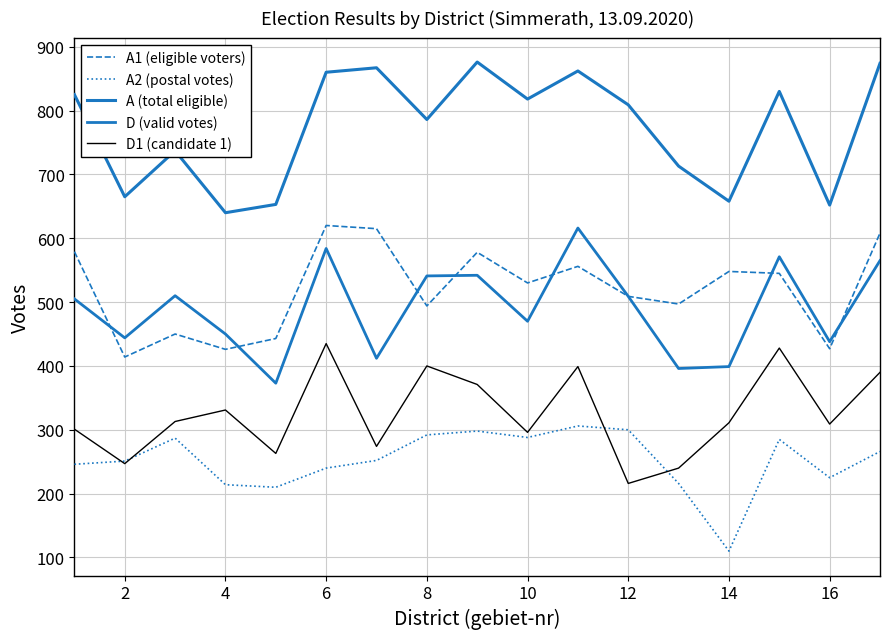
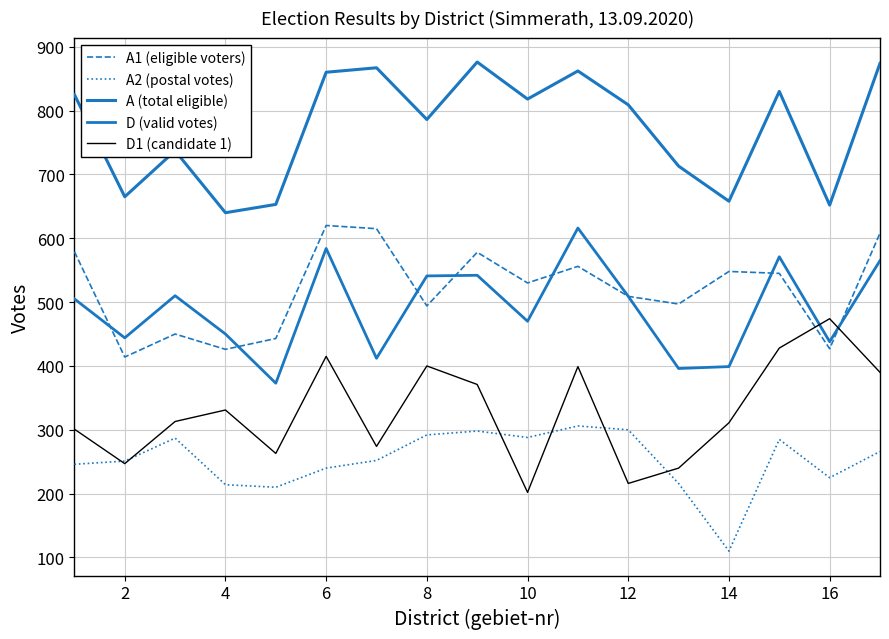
D1 (candidate 1), 6: 440 -> 420
D1 (candidate 1), 10: 300 -> 200
D1 (candidate 1), 16: 310 -> 470
